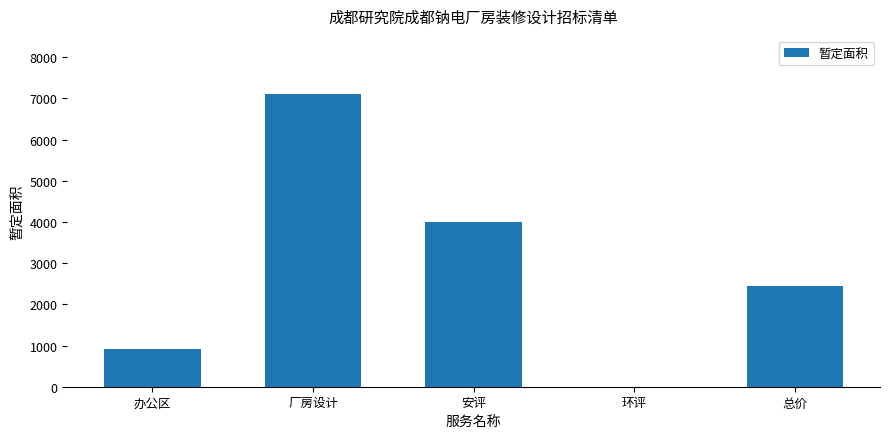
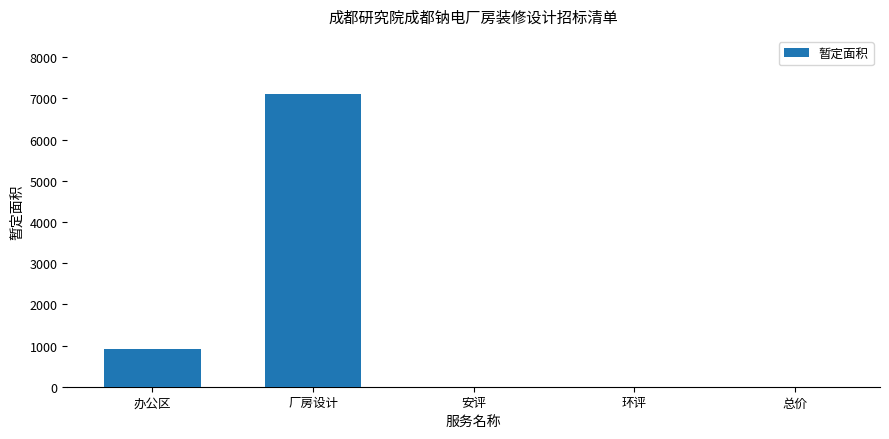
安评: 4000 -> 0
总价: 2400 -> 0
